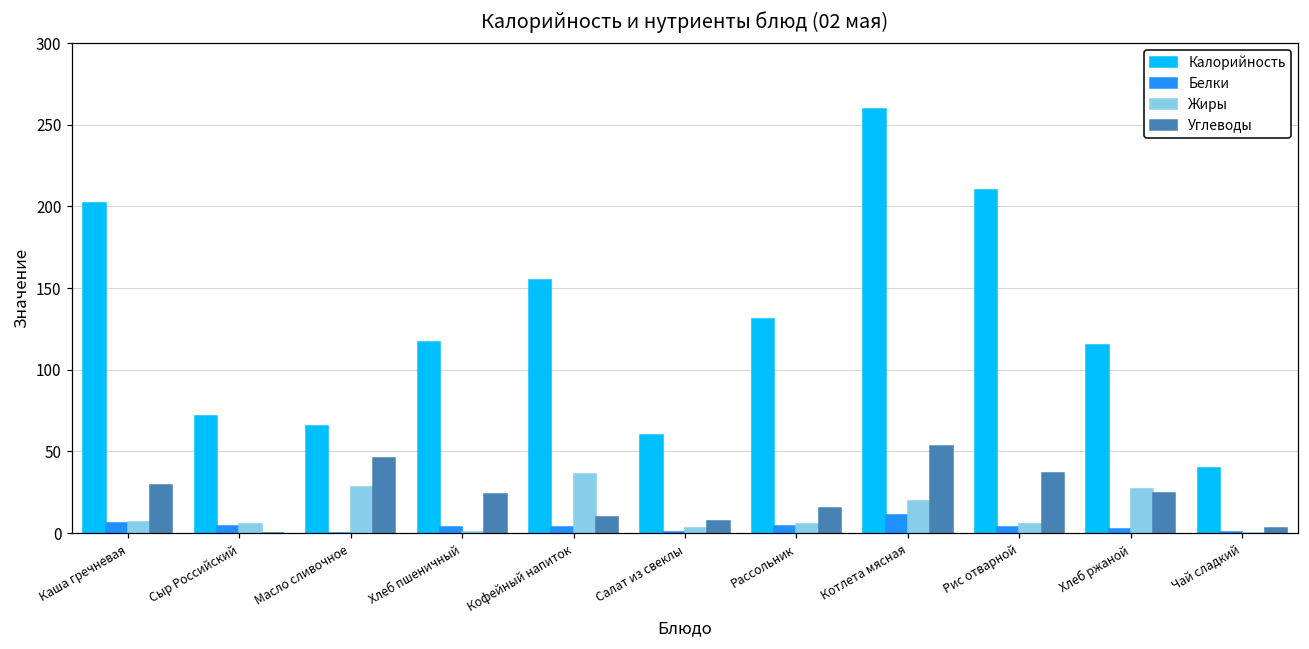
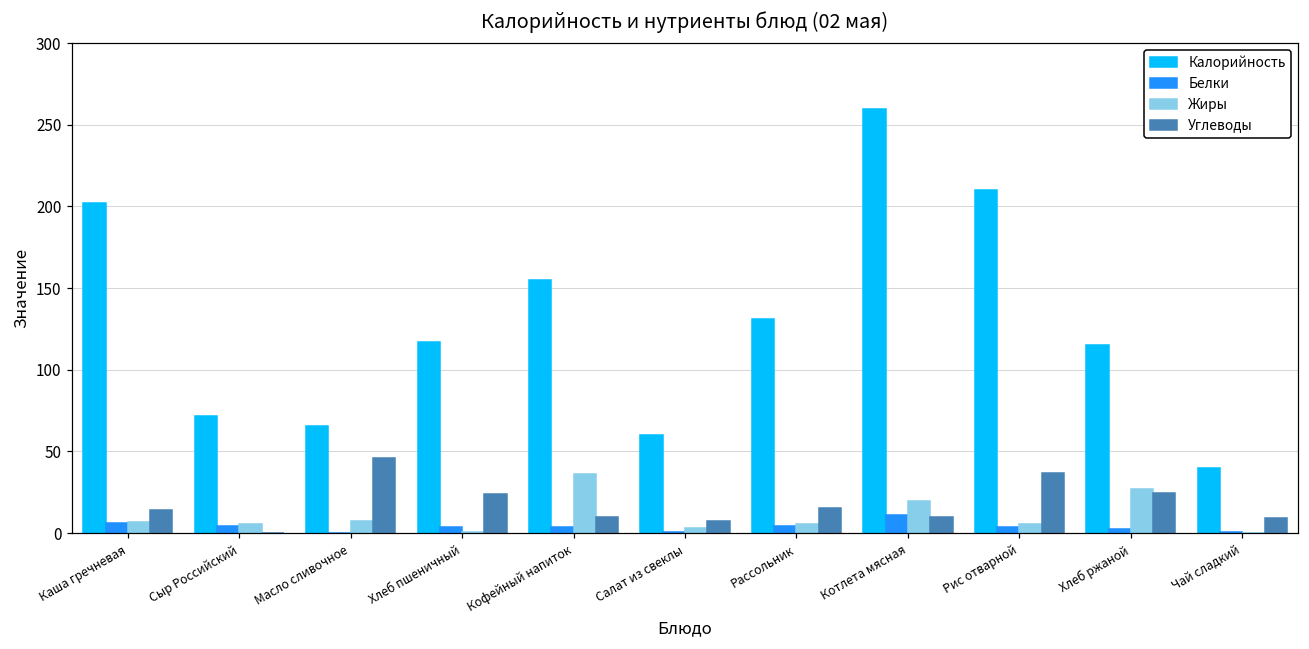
Углеводы, Каша гречневая: 29 -> 14
Жиры, Масло сливочное: 28 -> 7
Углеводы, Котлета мясная: 54 -> 10
Углеводы, Чай сладкий: 3 -> 9
